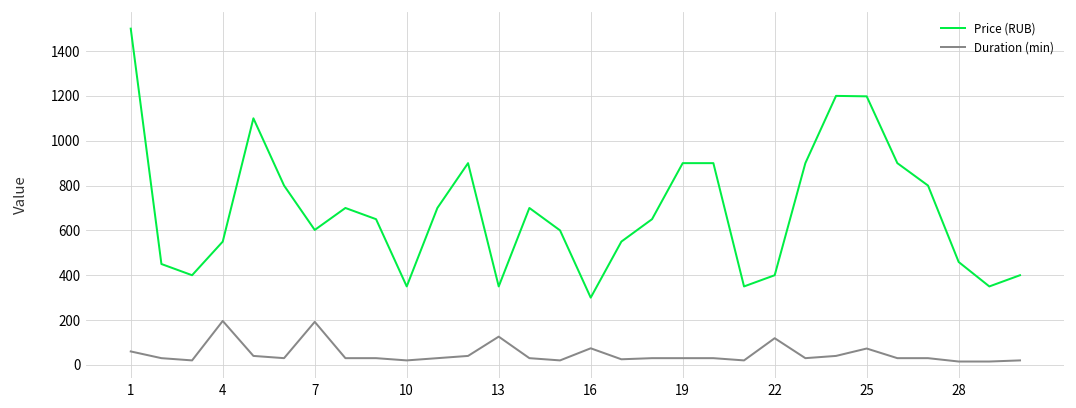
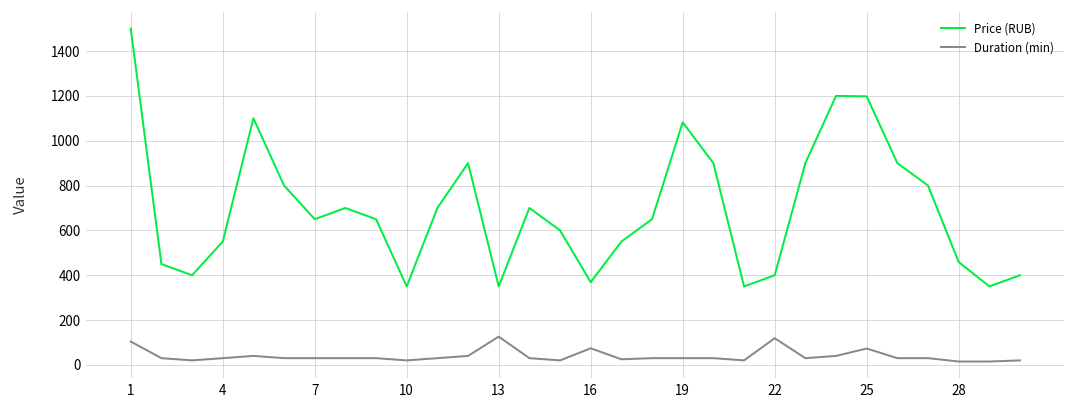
Duration (min), 1: 60 -> 100
Duration (min), 4: 200 -> 30
Price (RUB), 7: 600 -> 650
Duration (min), 7: 190 -> 30
Price (RUB), 16: 300 -> 370
Price (RUB), 19: 900 -> 1080
